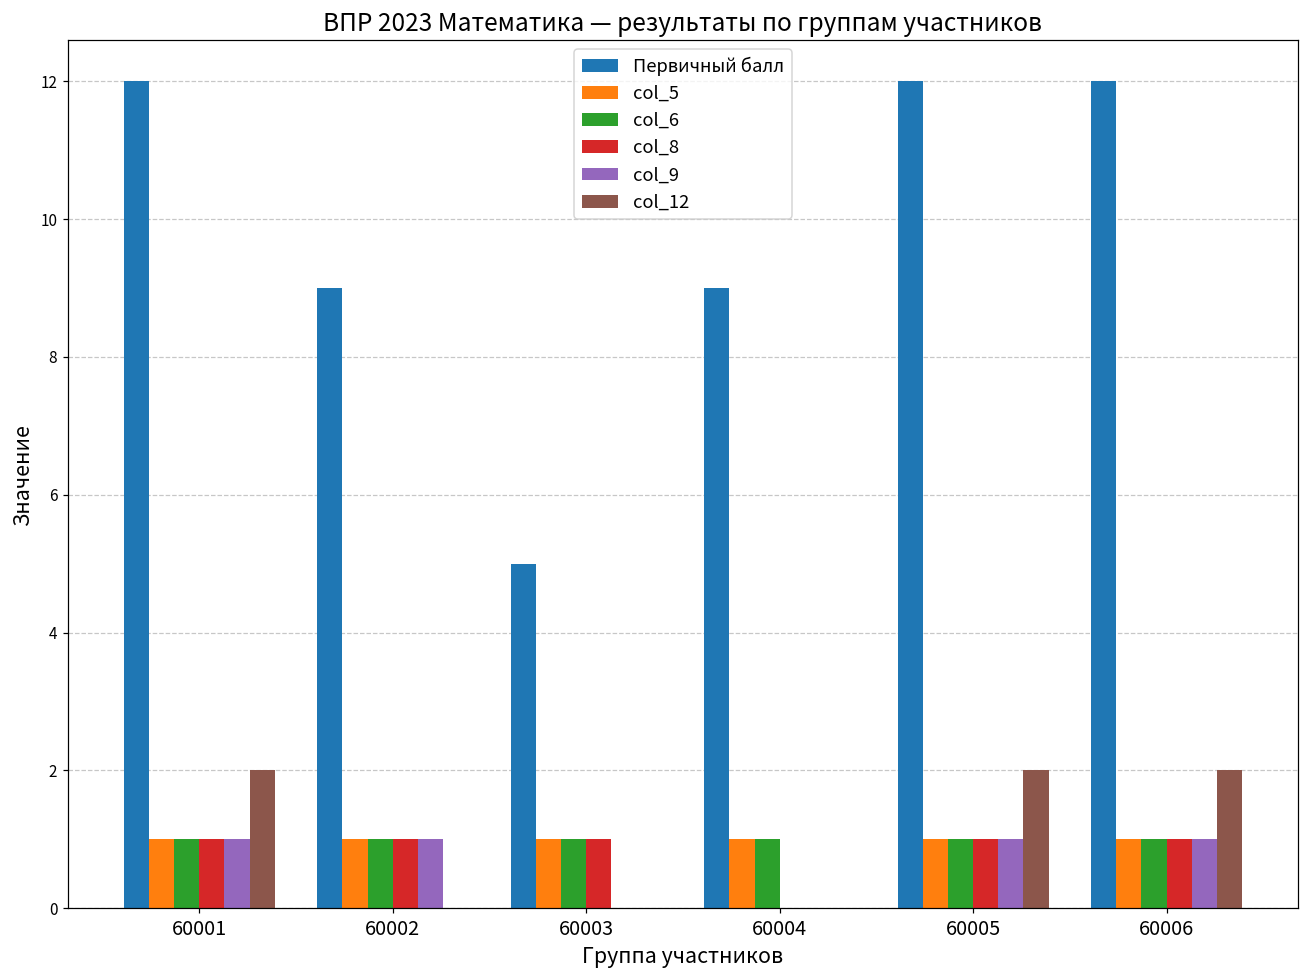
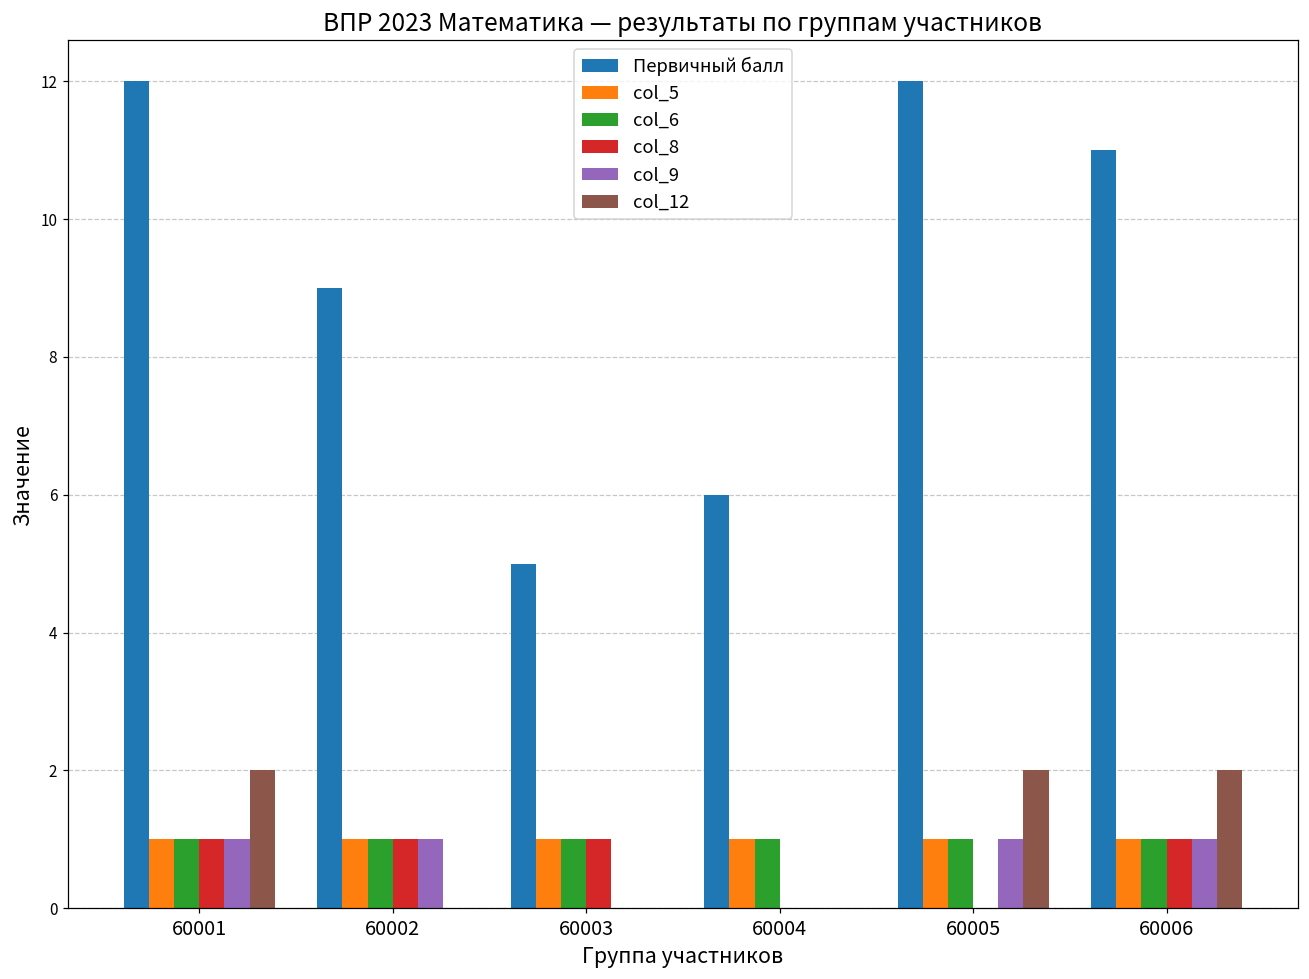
Первичный балл, 60004: 9 -> 6
col_8, 60005: 1 -> 0
Первичный балл, 60006: 12 -> 11
